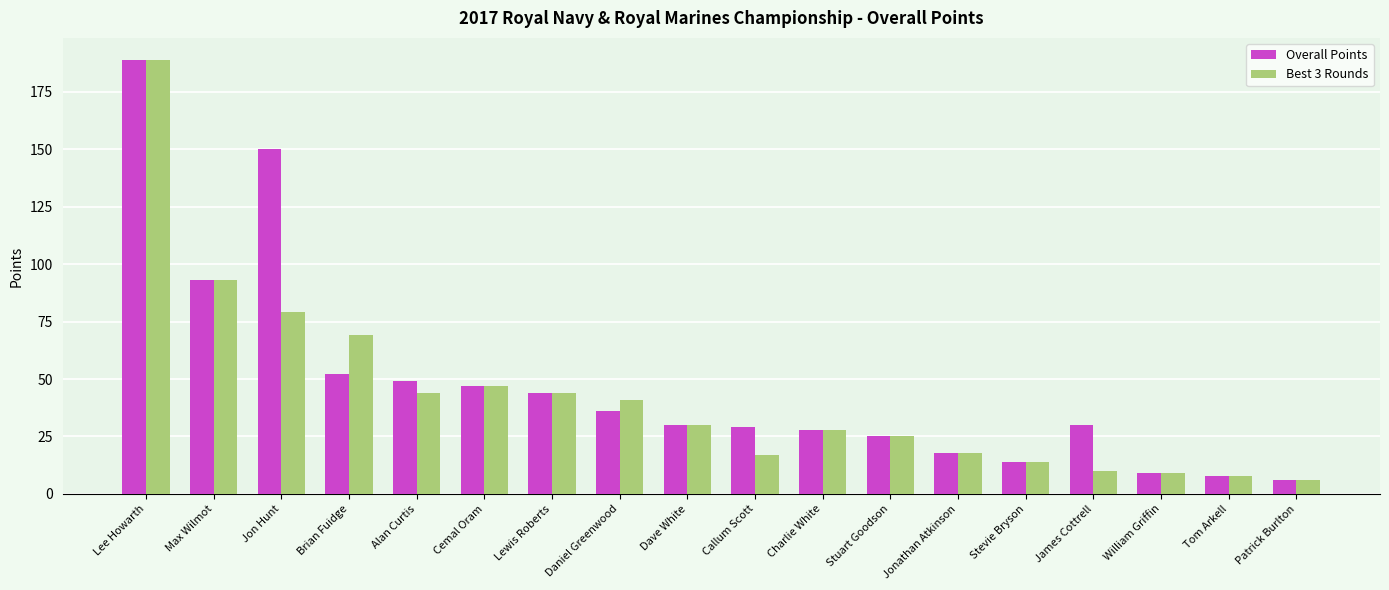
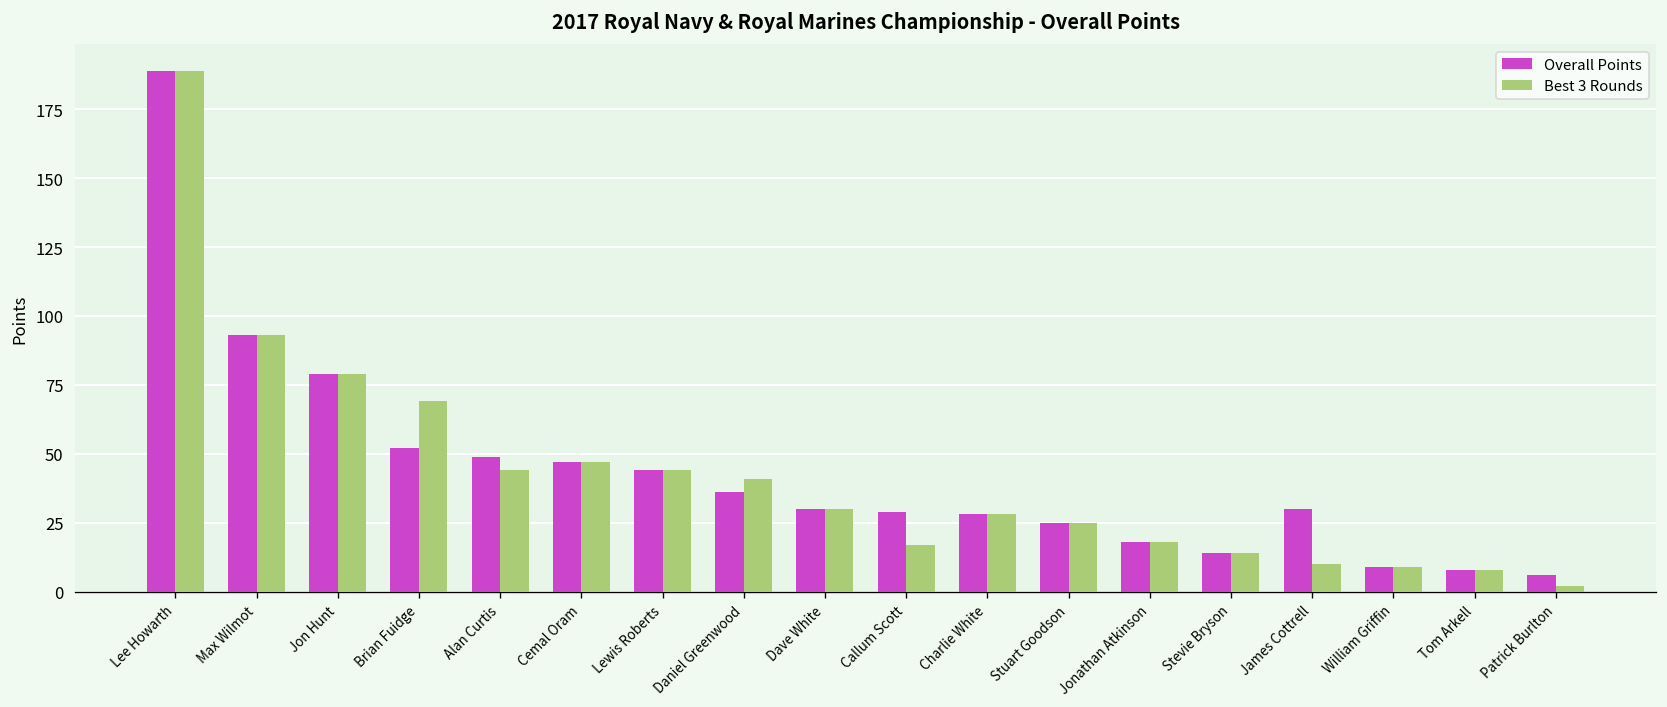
Overall Points, Jon Hunt: 150 -> 79
Best 3 Rounds, Patrick Burlton: 6 -> 2
